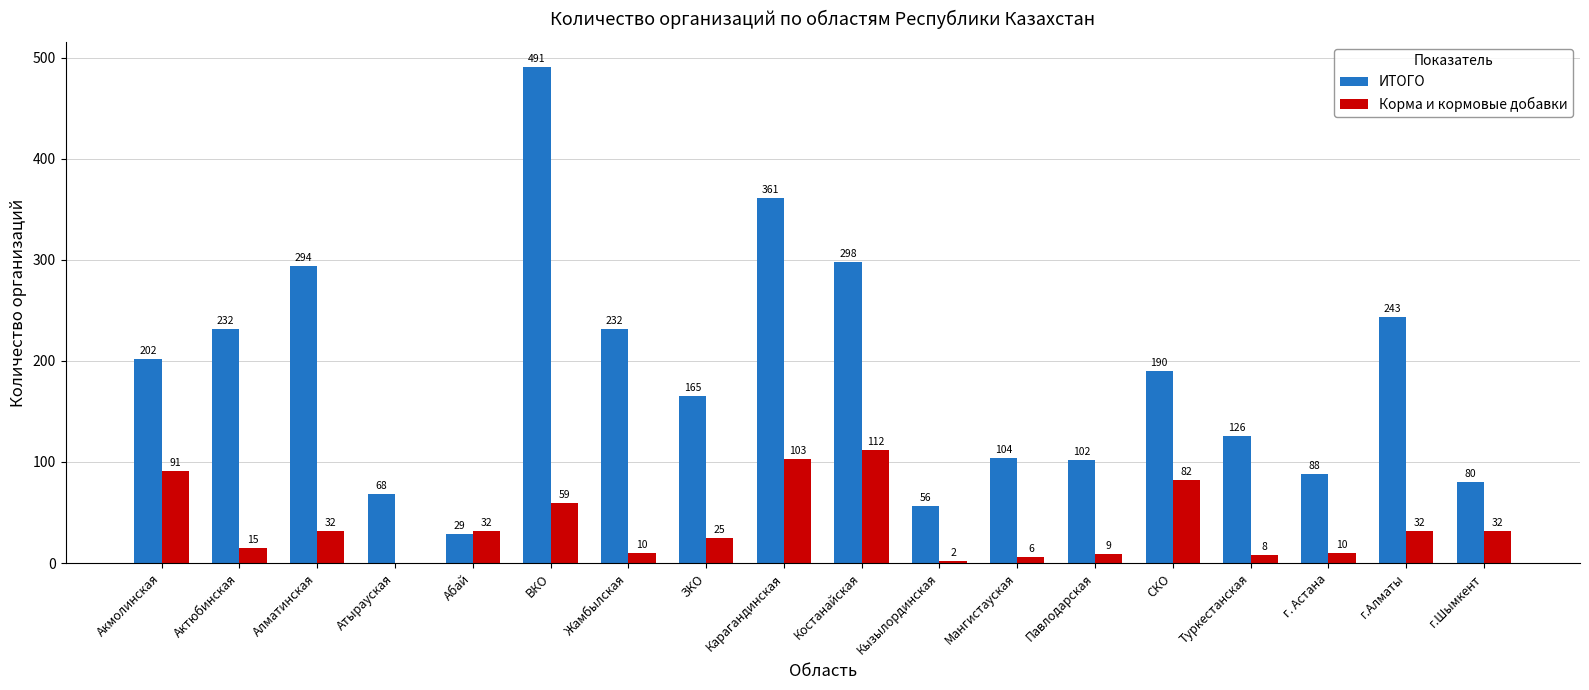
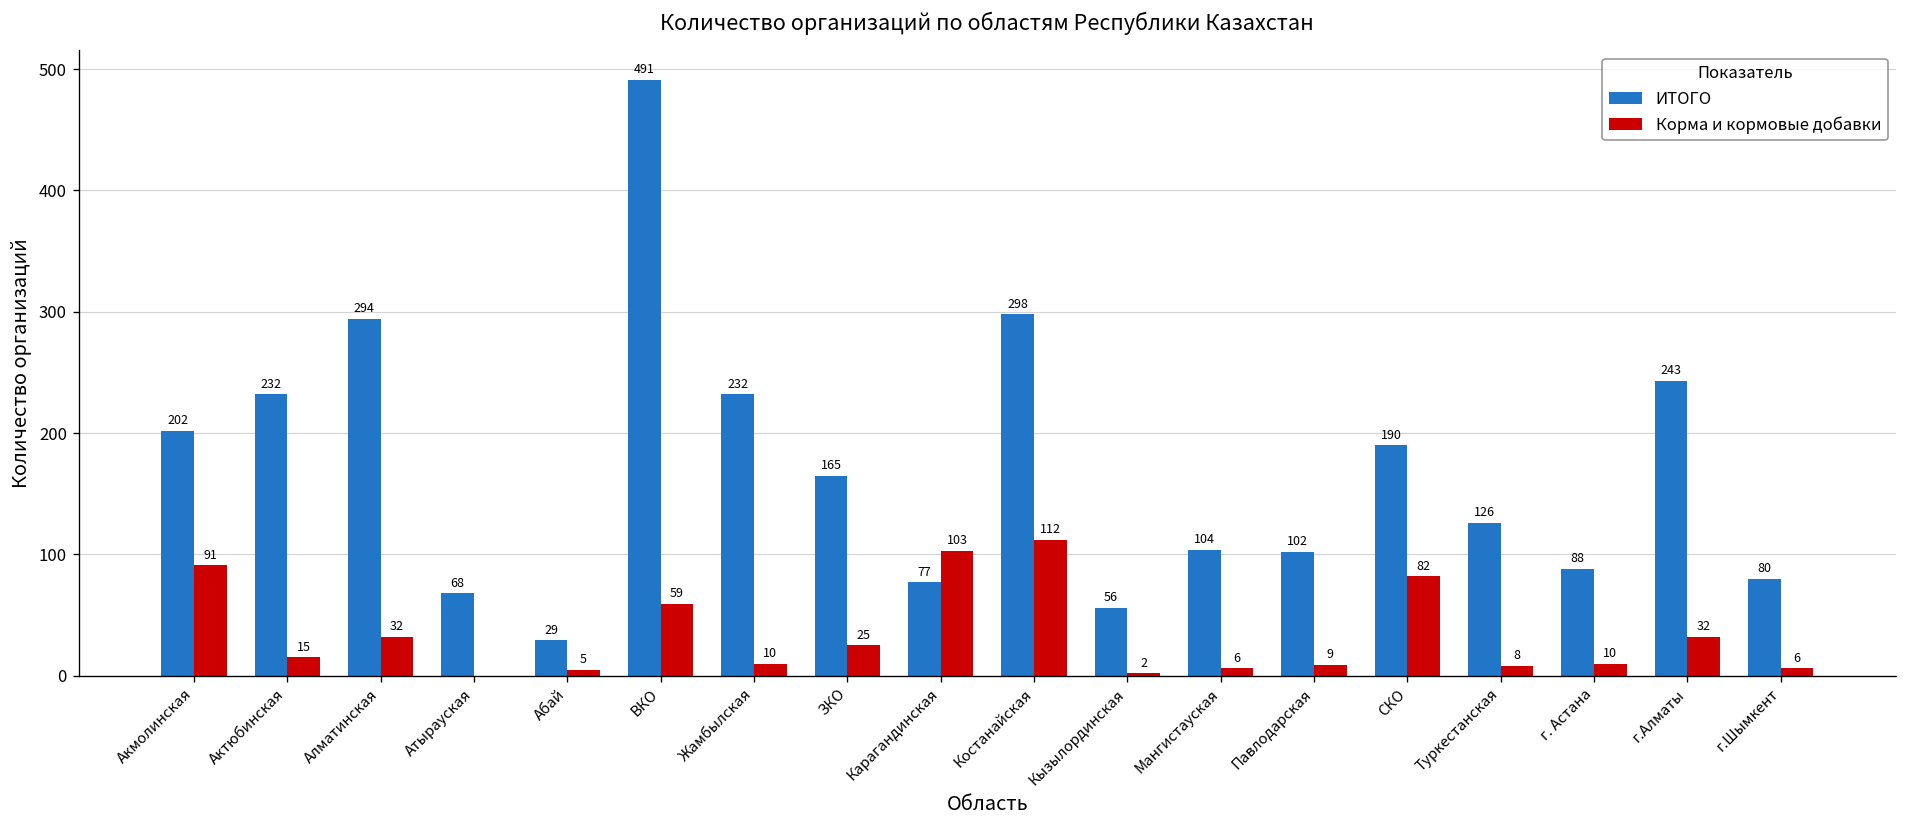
Корма и кормовые добавки, Абай: 32 -> 5
ИТОГО, Карагандинская: 361 -> 77
Корма и кормовые добавки, г.Шымкент: 32 -> 6
